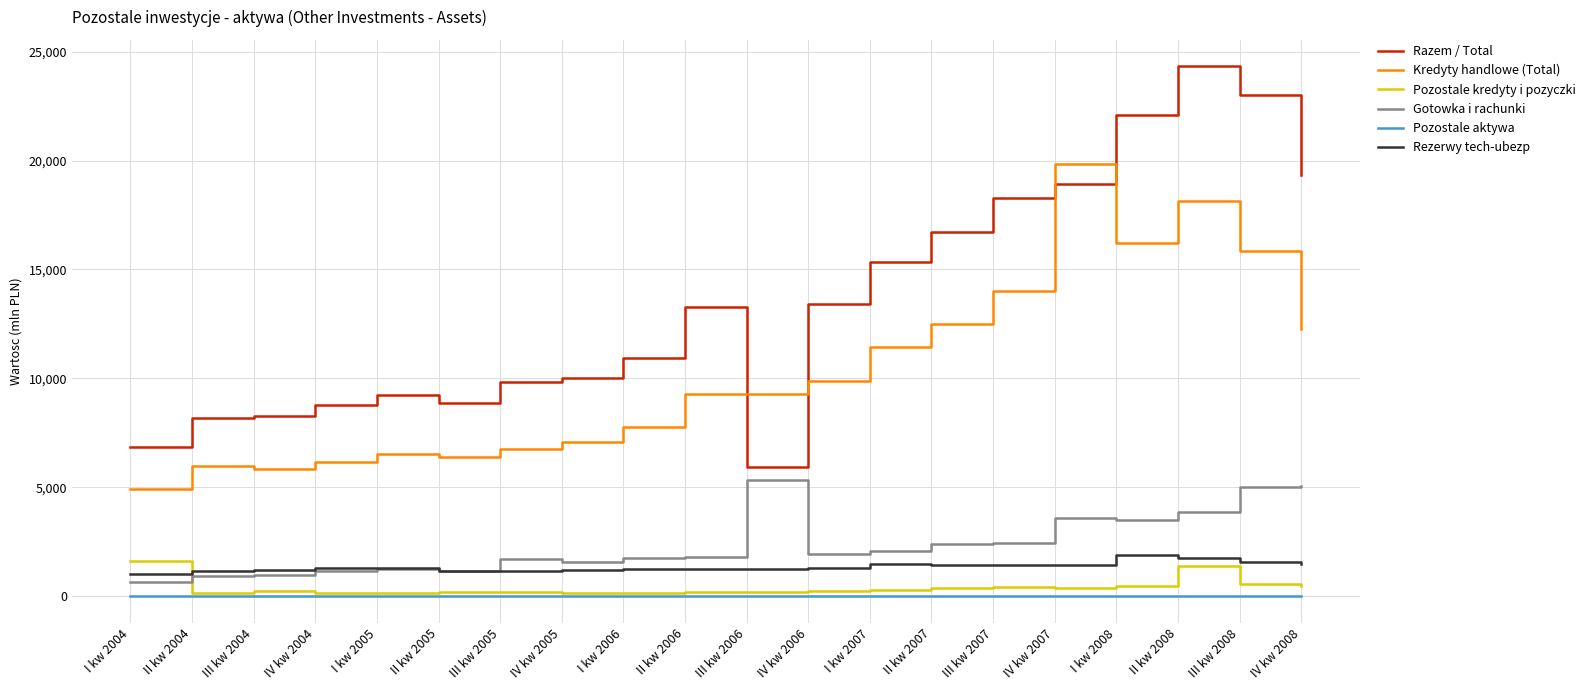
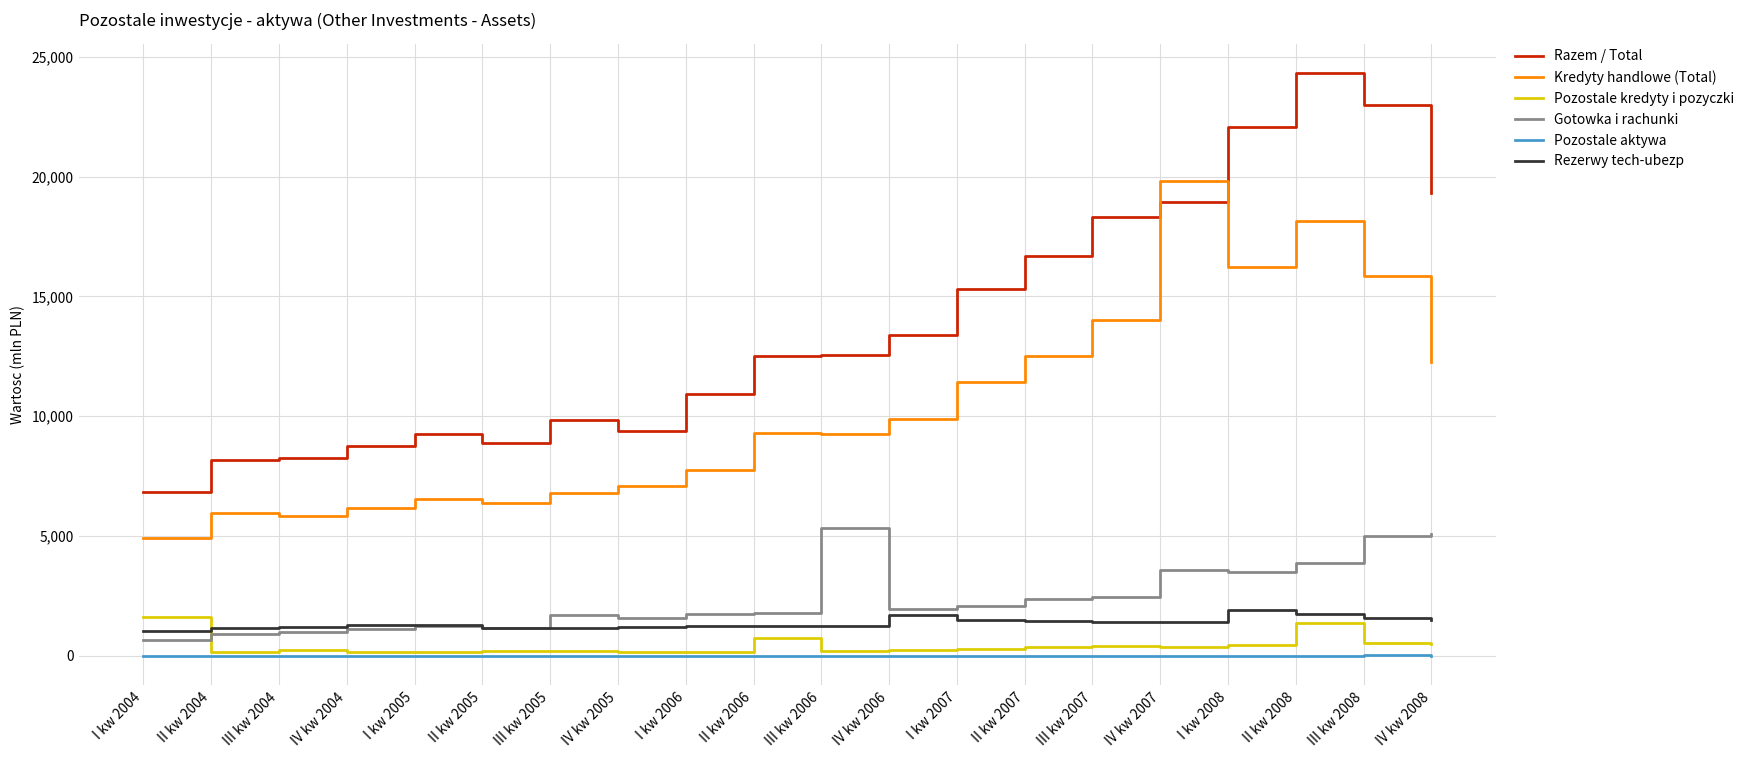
Razem / Total, IV kw 2005: 10,000 -> 9,400
Razem / Total, II kw 2006: 13,300 -> 12,500
Pozostale kredyty i pozyczki, II kw 2006: 200 -> 700
Razem / Total, III kw 2006: 5,900 -> 12,600
Rezerwy tech-ubezp, IV kw 2006: 1,300 -> 1,700
